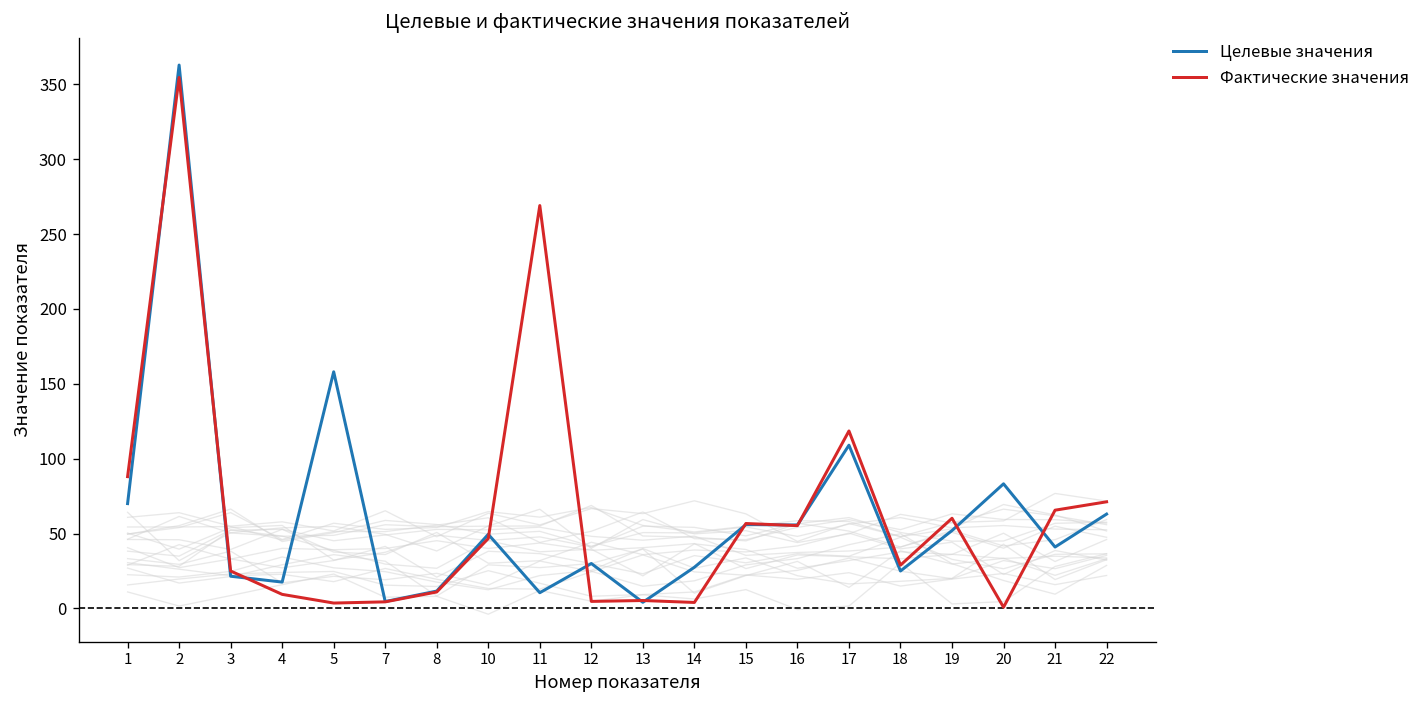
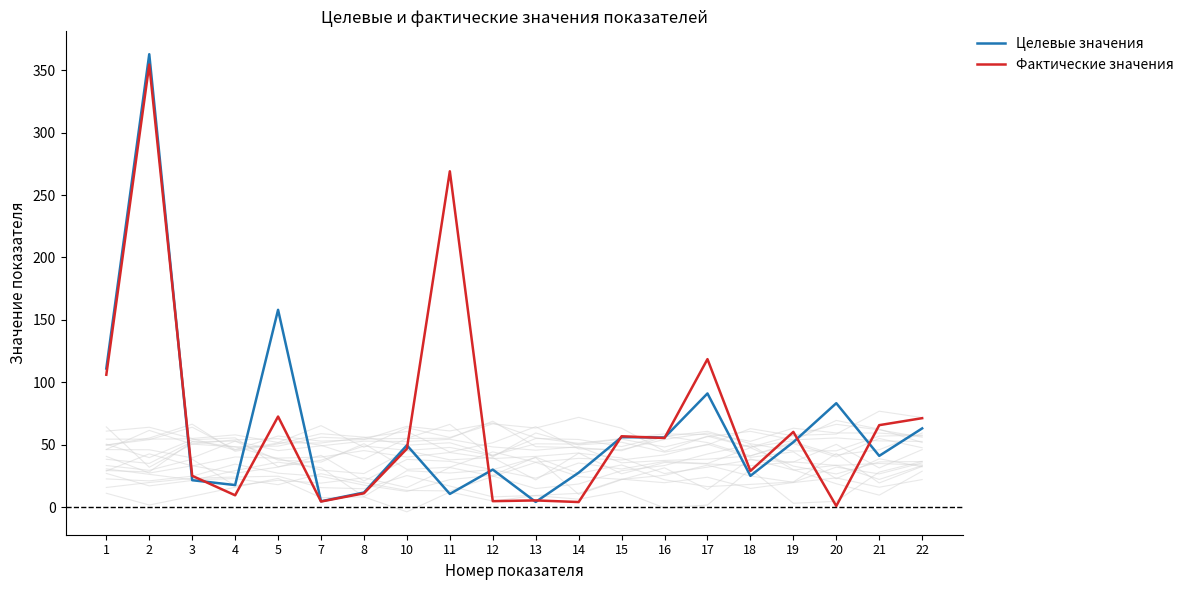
Целевые значения, 1: 70 -> 111
Фактические значения, 1: 88 -> 106
Фактические значения, 5: 4 -> 73
Целевые значения, 17: 109 -> 91
